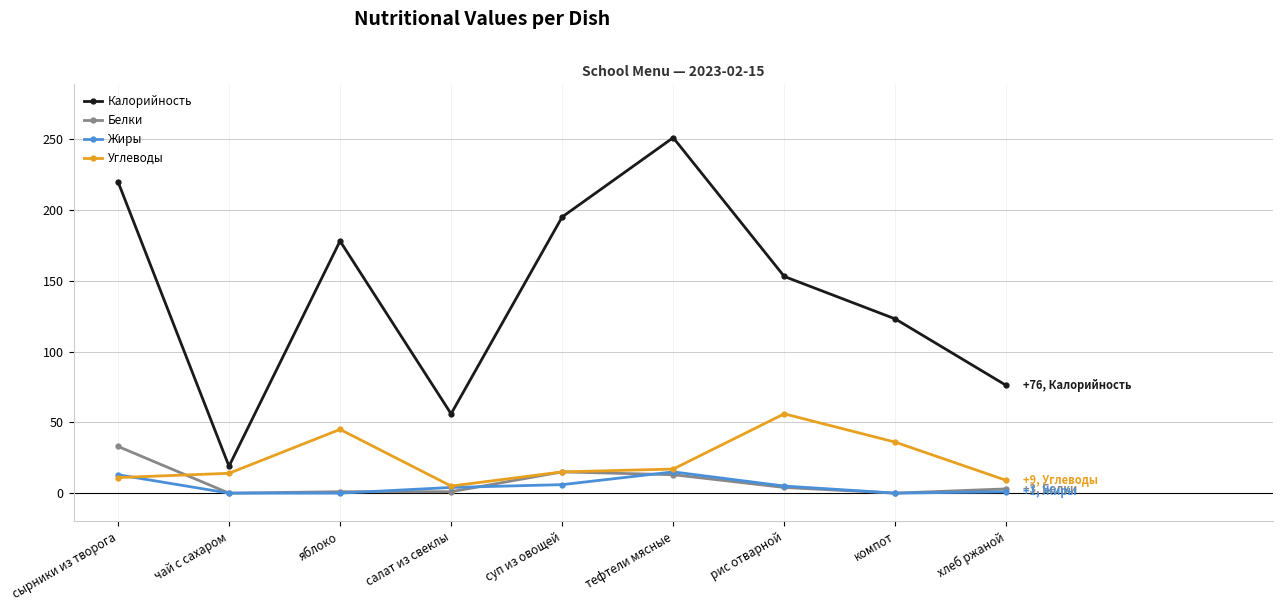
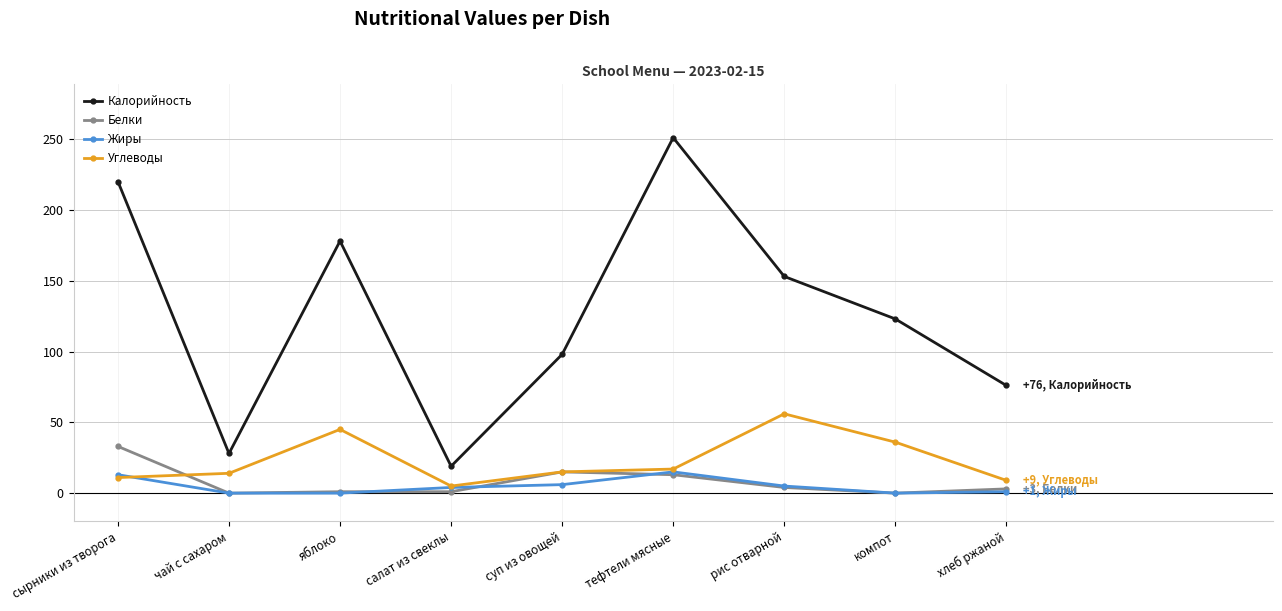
Калорийность, чай с сахаром: 19 -> 28
Калорийность, салат из свеклы: 56 -> 19
Калорийность, суп из овощей: 195 -> 98
